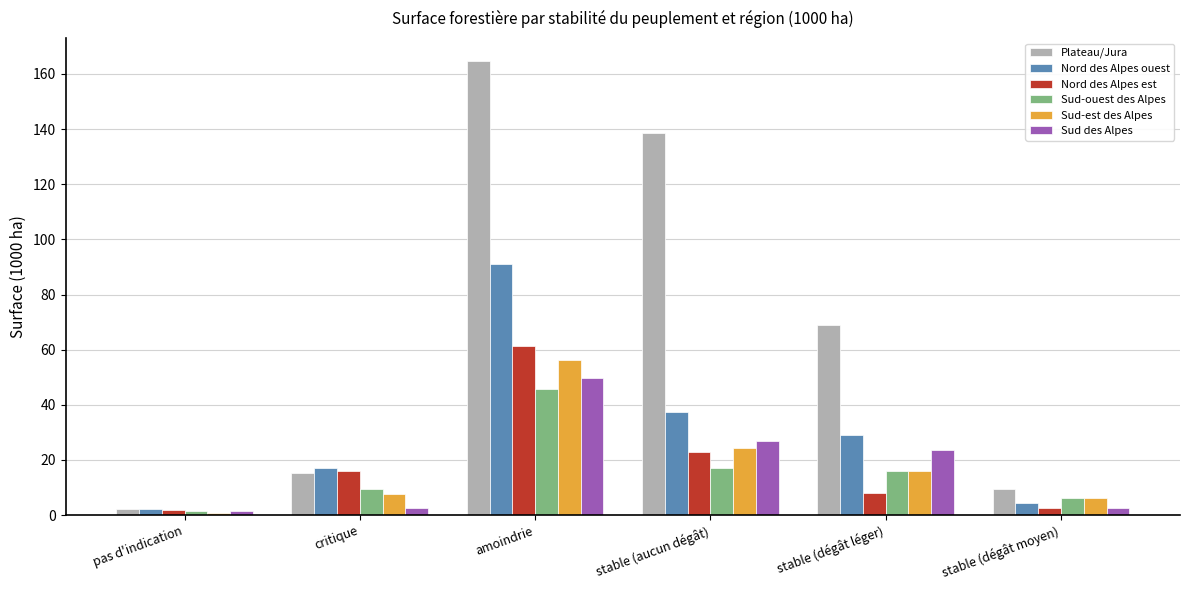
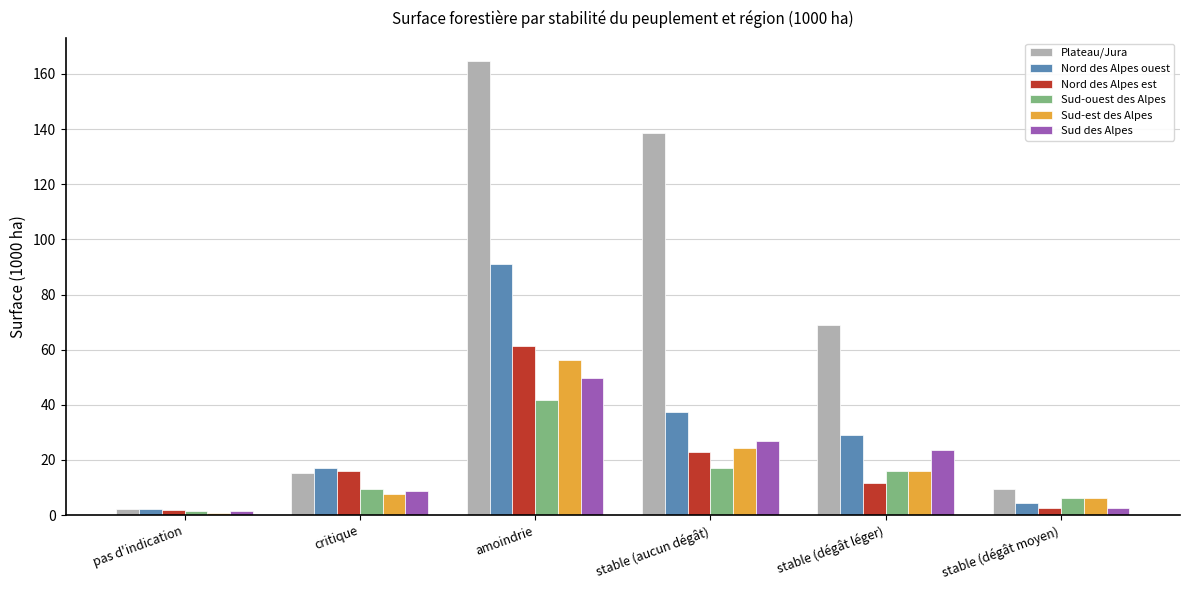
Sud des Alpes, critique: 3 -> 9
Sud-ouest des Alpes, amoindrie: 46 -> 42
Nord des Alpes est, stable (dégât léger): 8 -> 12
